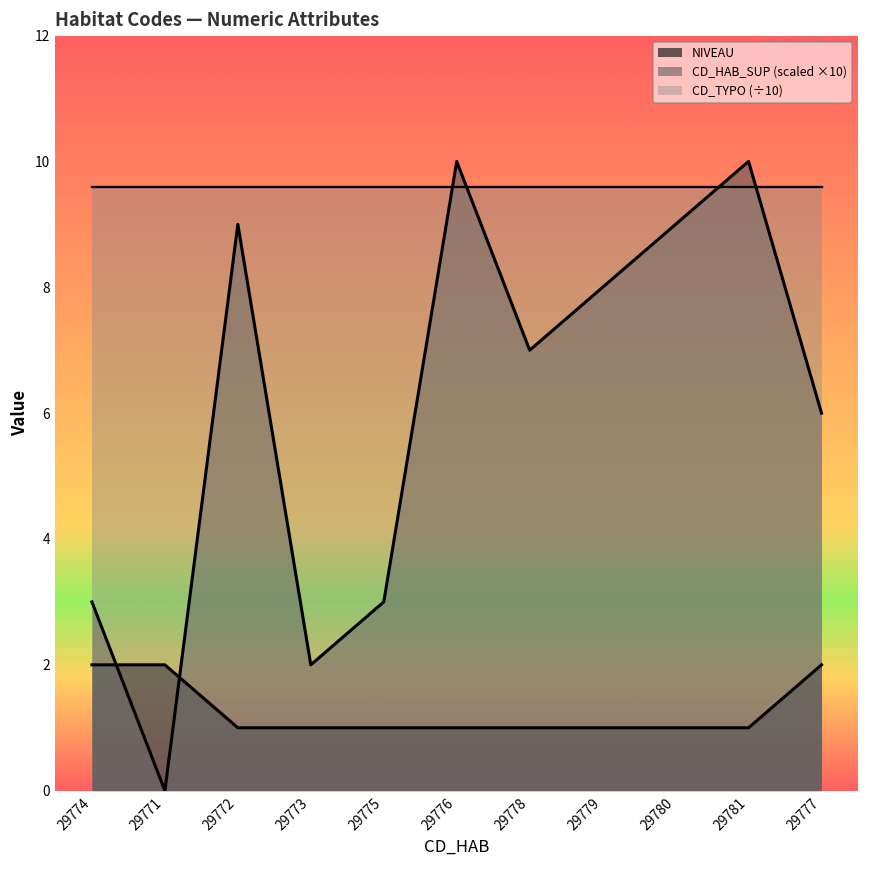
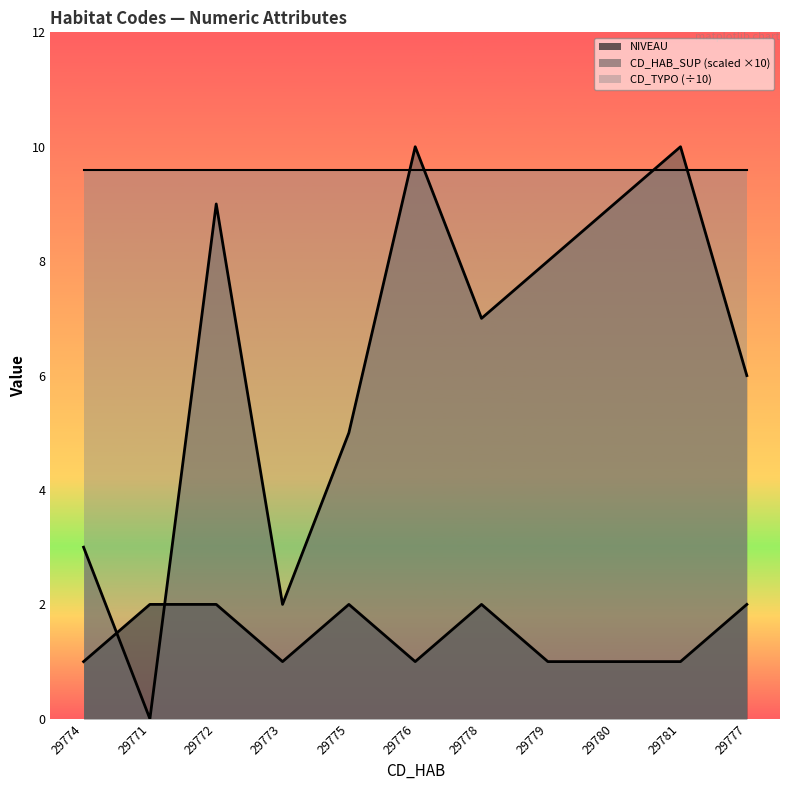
NIVEAU, 29774: 2 -> 1
NIVEAU, 29772: 1 -> 2
NIVEAU, 29775: 1 -> 2
CD_HAB_SUP (scaled ×10), 29775: 3.0 -> 5.0
NIVEAU, 29778: 1 -> 2
